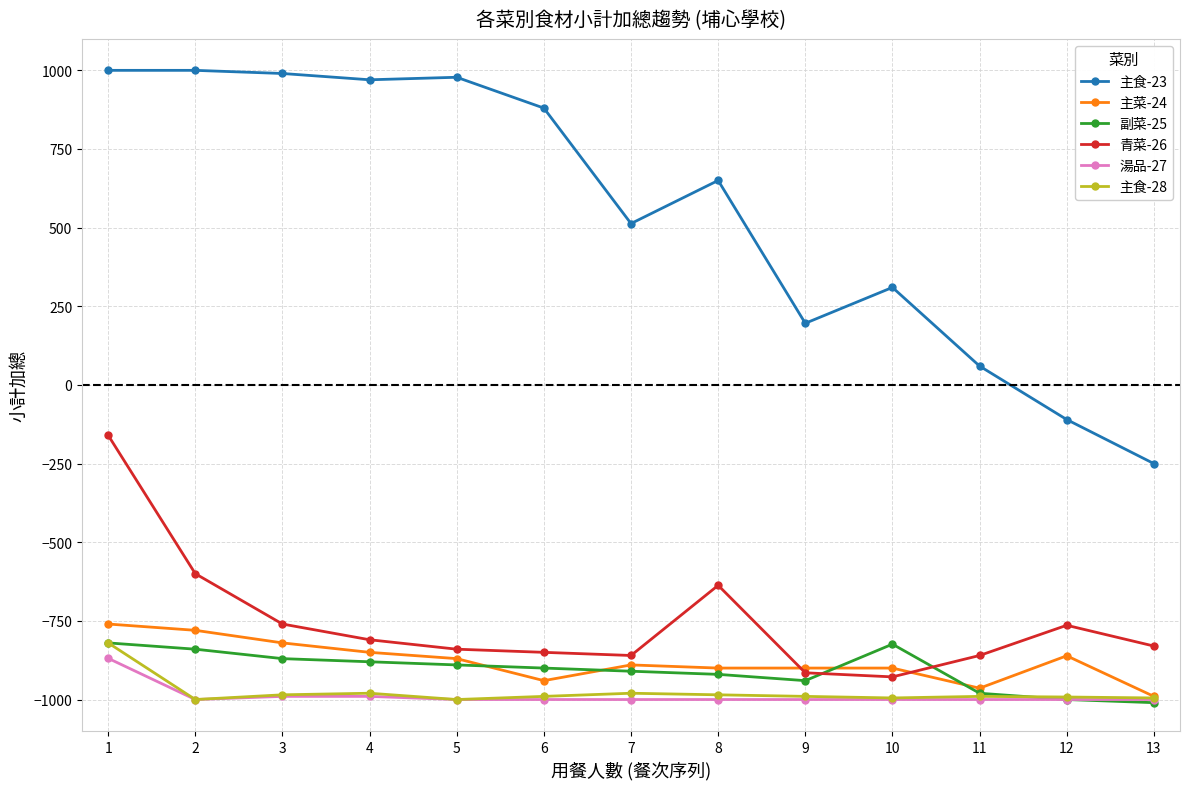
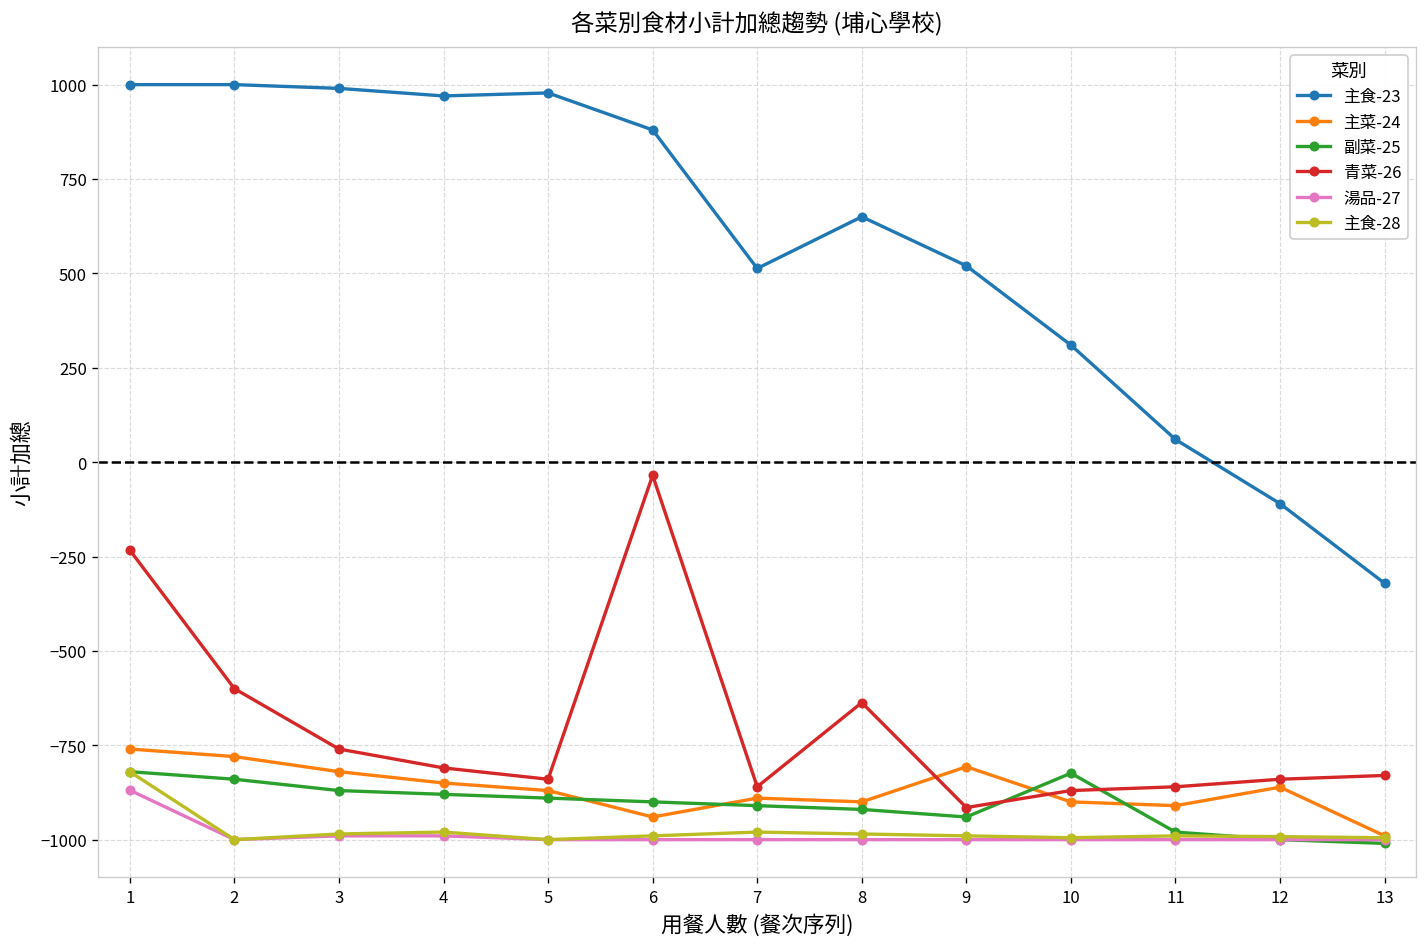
青菜-26, 1: -160 -> -230
青菜-26, 6: -850 -> -40
主食-23, 9: 200 -> 520
主菜-24, 9: -900 -> -810
青菜-26, 10: -930 -> -870
主菜-24, 11: -960 -> -910
青菜-26, 12: -760 -> -840
主食-23, 13: -250 -> -320
